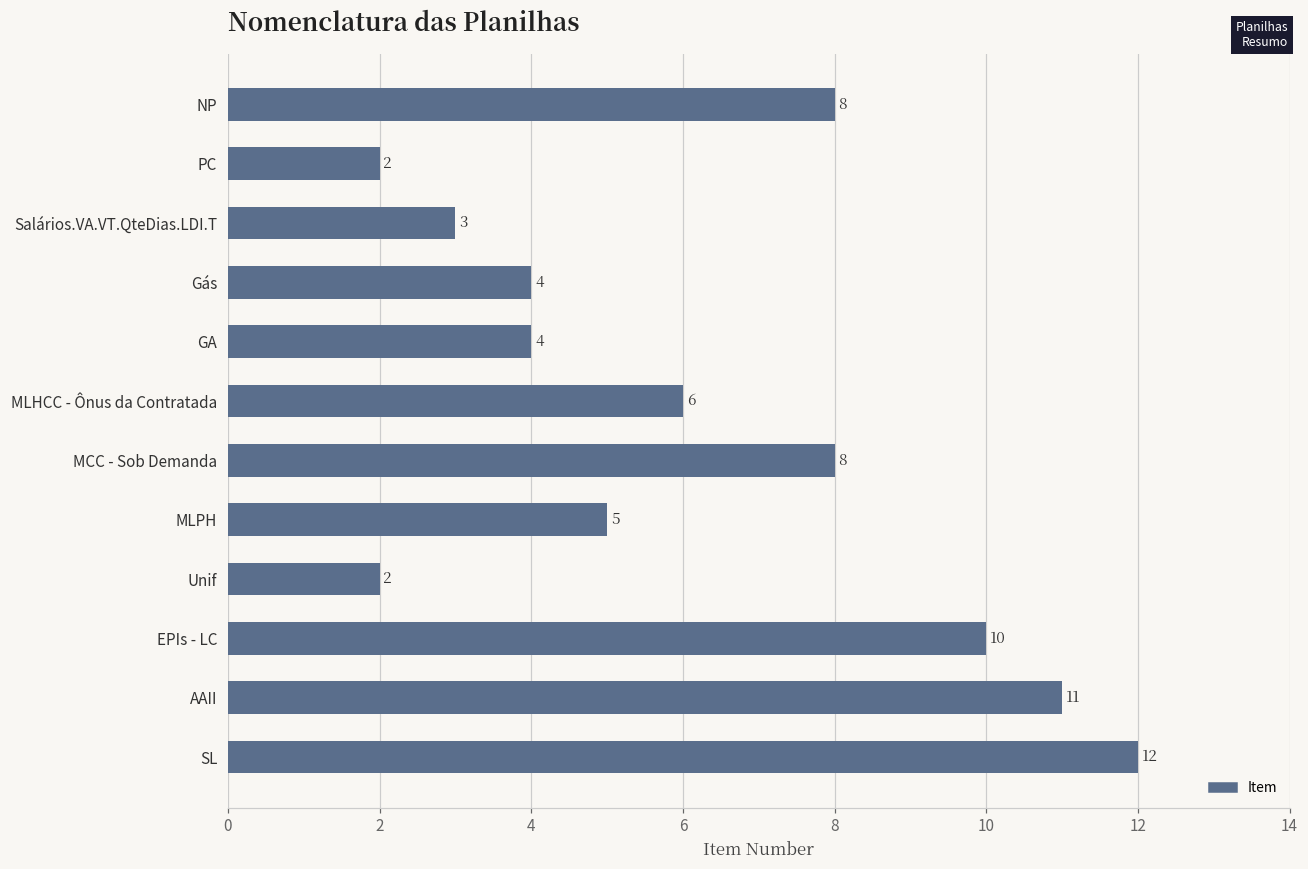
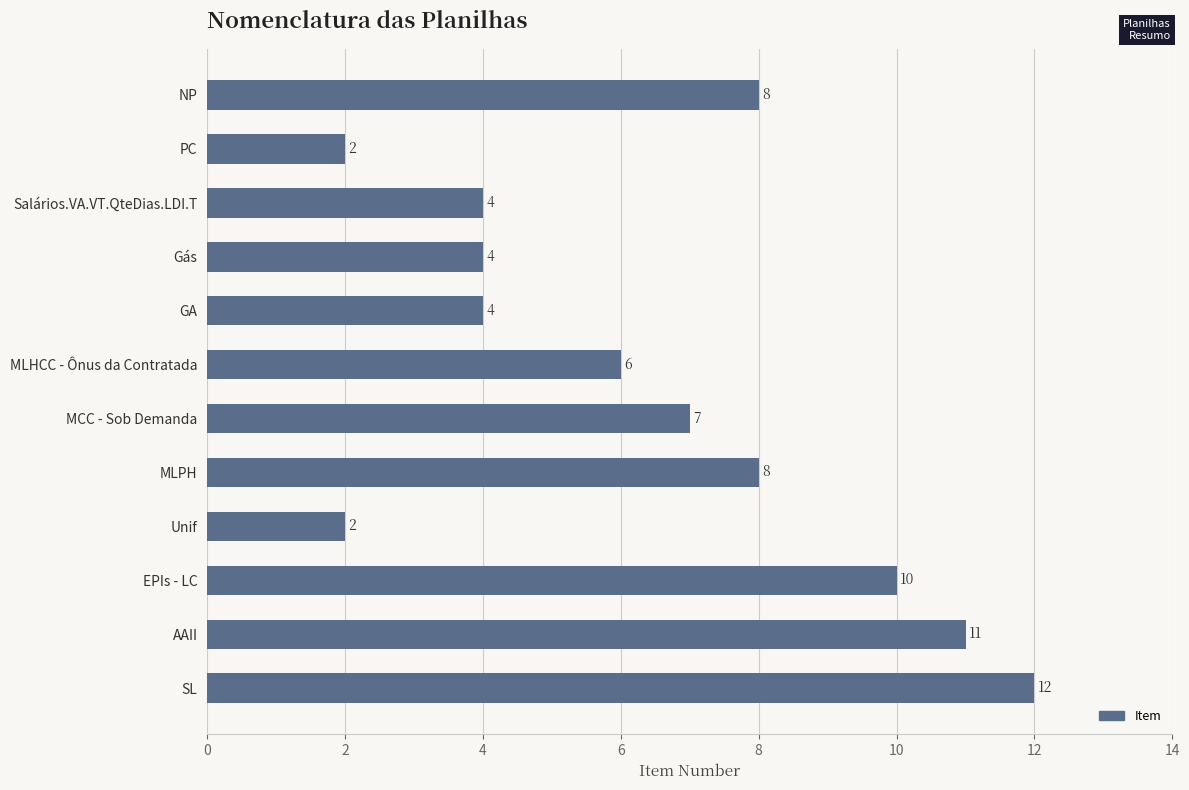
Salários.VA.VT.QteDias.LDI.T: 3 -> 4
MCC - Sob Demanda: 8 -> 7
MLPH: 5 -> 8
